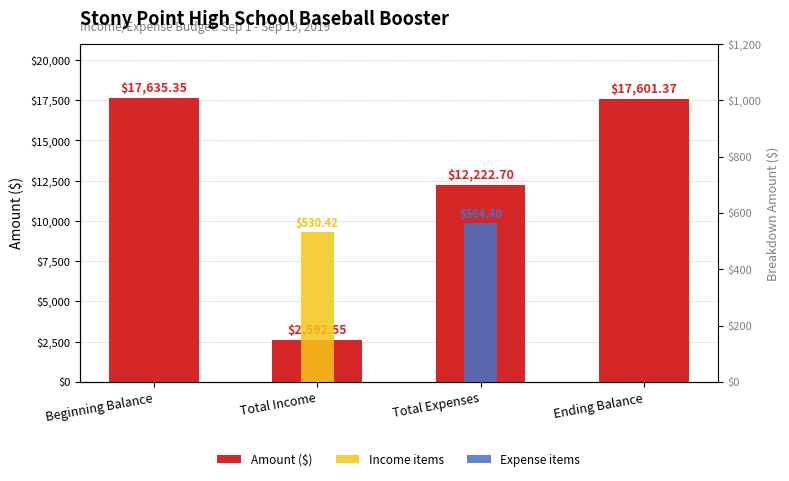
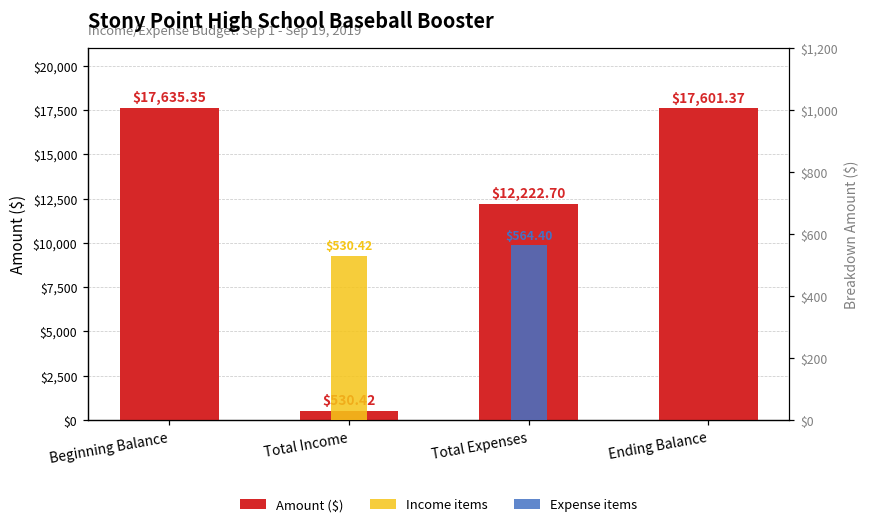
Amount ($), Total Income: $2,592.55 -> $530.42
